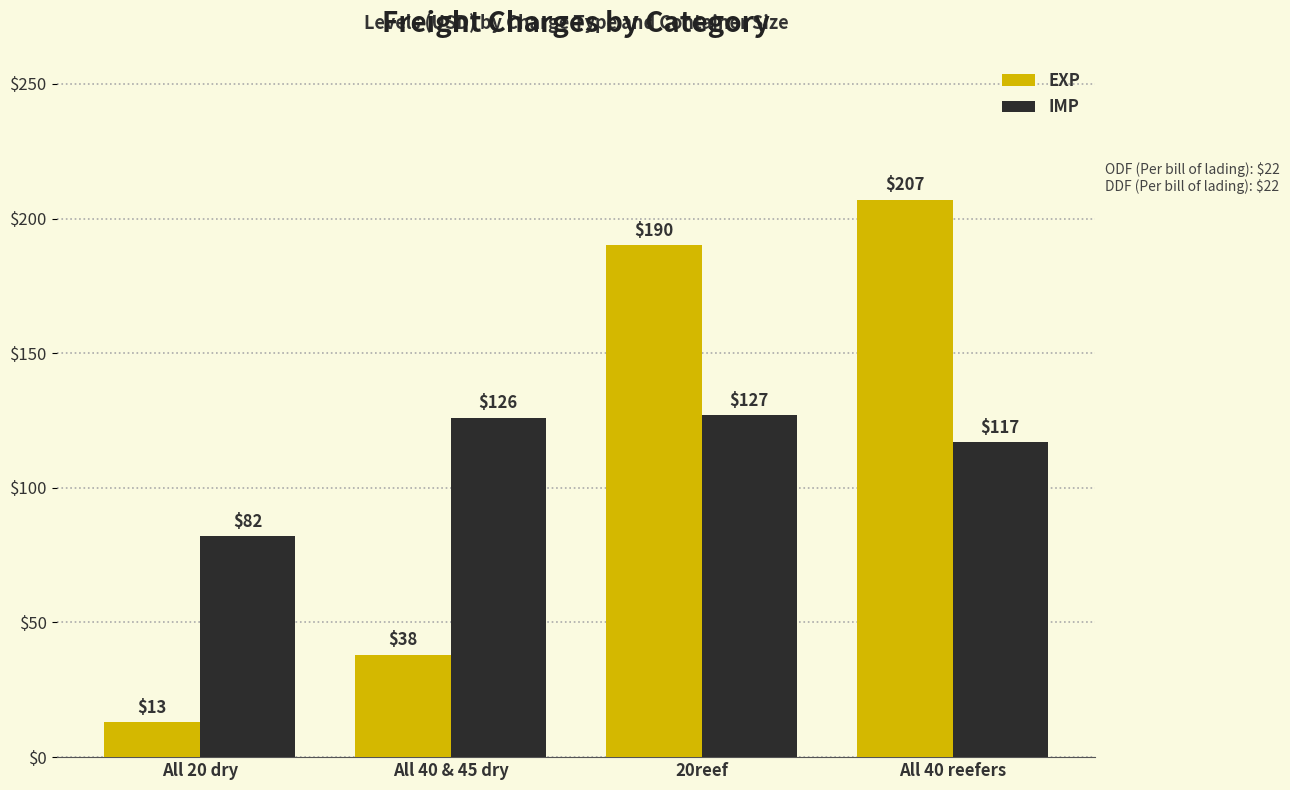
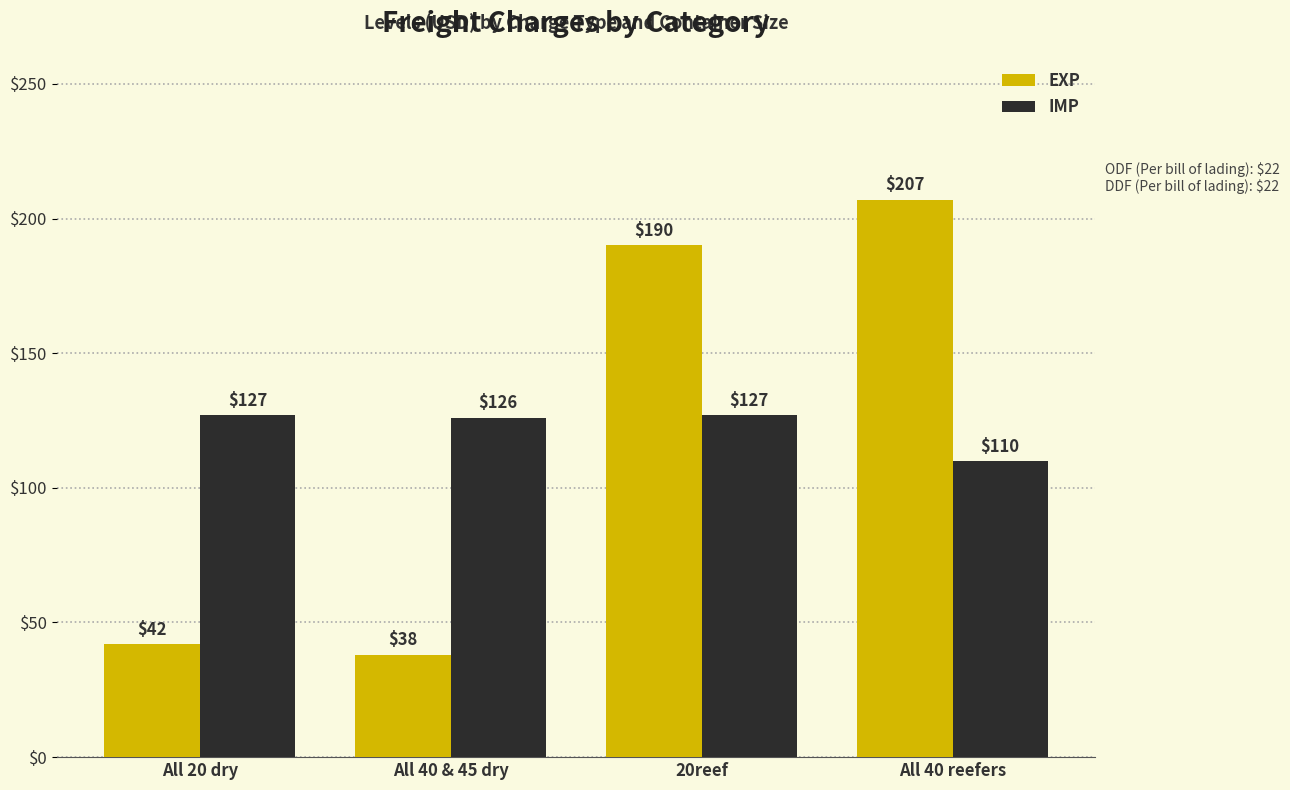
EXP, All 20 dry: $13 -> $42
IMP, All 20 dry: $82 -> $127
IMP, All 40 reefers: $117 -> $110
